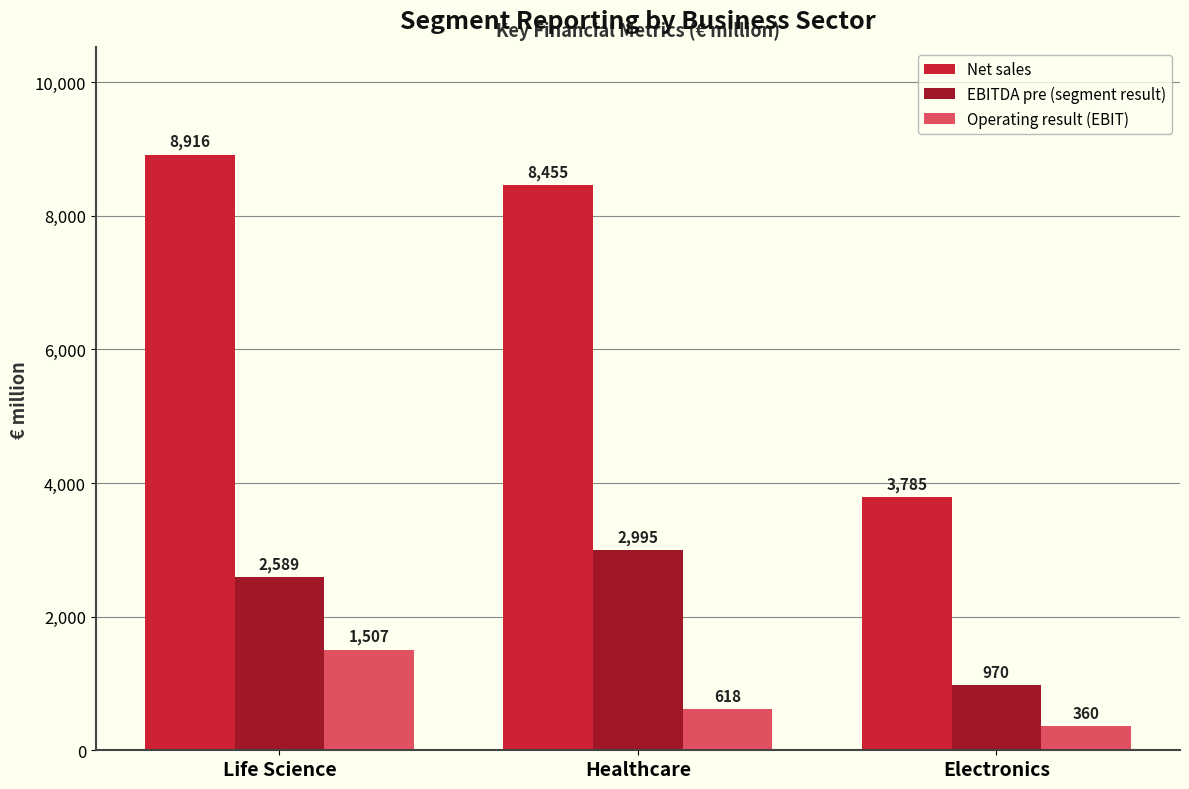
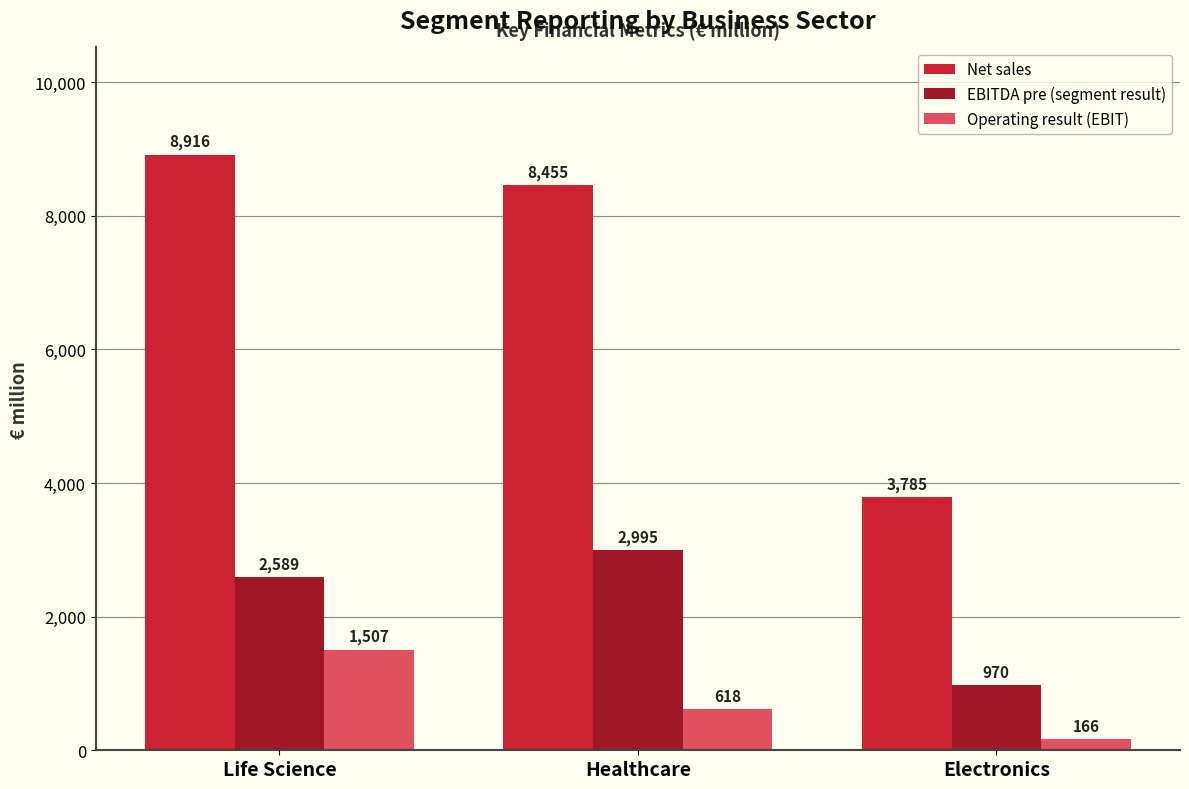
Operating result (EBIT), Electronics: 360 -> 166
